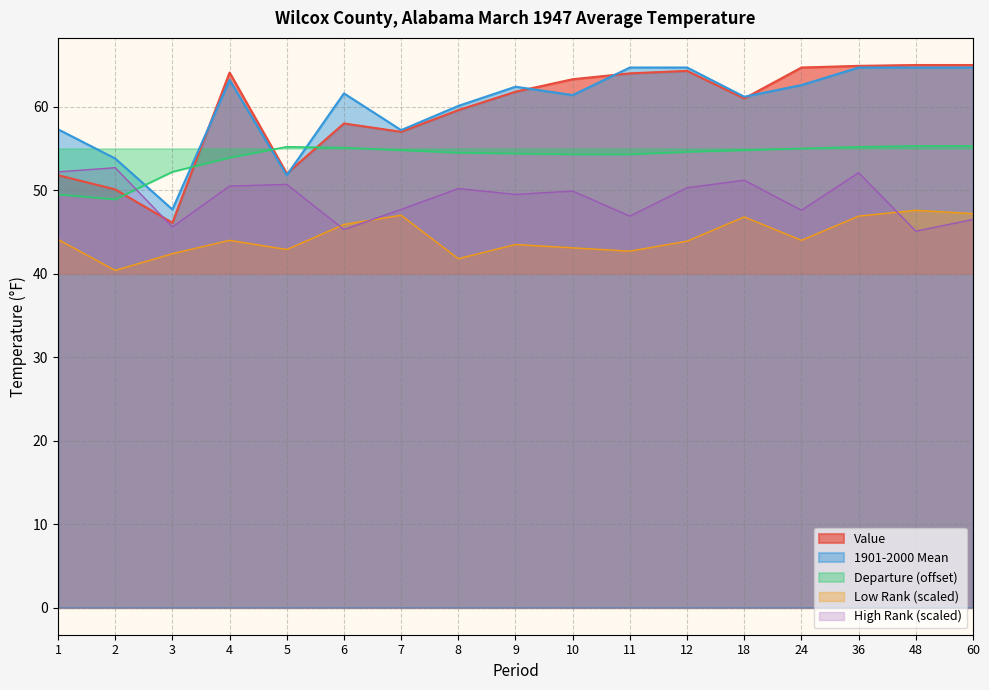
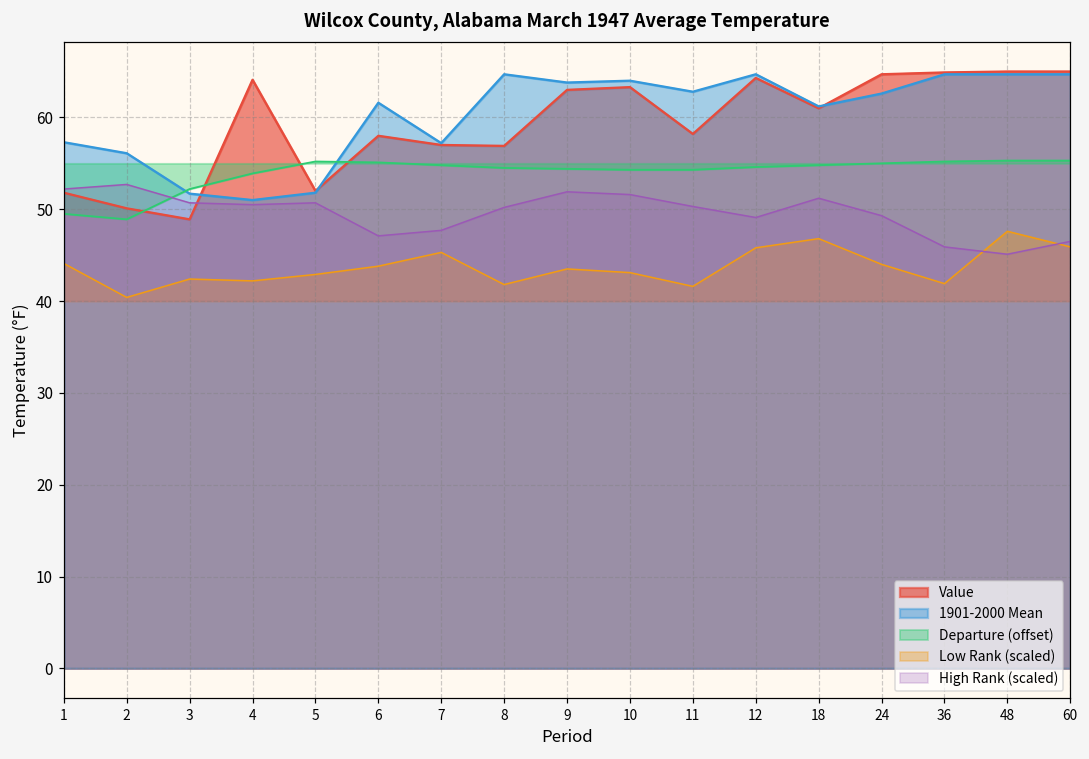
1901-2000 Mean, 2: 54 -> 56
Value, 3: 46 -> 49
1901-2000 Mean, 3: 48 -> 52
High Rank (scaled), 3: 46 -> 51
1901-2000 Mean, 4: 63 -> 51
Low Rank (scaled), 4: 44 -> 42
Low Rank (scaled), 6: 46 -> 44
High Rank (scaled), 6: 45 -> 47
Low Rank (scaled), 7: 47 -> 45
Value, 8: 60 -> 57
1901-2000 Mean, 8: 60 -> 65
Value, 9: 62 -> 63
1901-2000 Mean, 9: 62 -> 64
High Rank (scaled), 9: 50 -> 52
1901-2000 Mean, 10: 61 -> 64
High Rank (scaled), 10: 50 -> 52
Value, 11: 64 -> 58
1901-2000 Mean, 11: 65 -> 63
Low Rank (scaled), 11: 43 -> 42
High Rank (scaled), 11: 47 -> 50
Low Rank (scaled), 12: 44 -> 46
High Rank (scaled), 12: 50 -> 49
High Rank (scaled), 24: 48 -> 49
Low Rank (scaled), 36: 47 -> 42
High Rank (scaled), 36: 52 -> 46
Low Rank (scaled), 60: 47 -> 46
